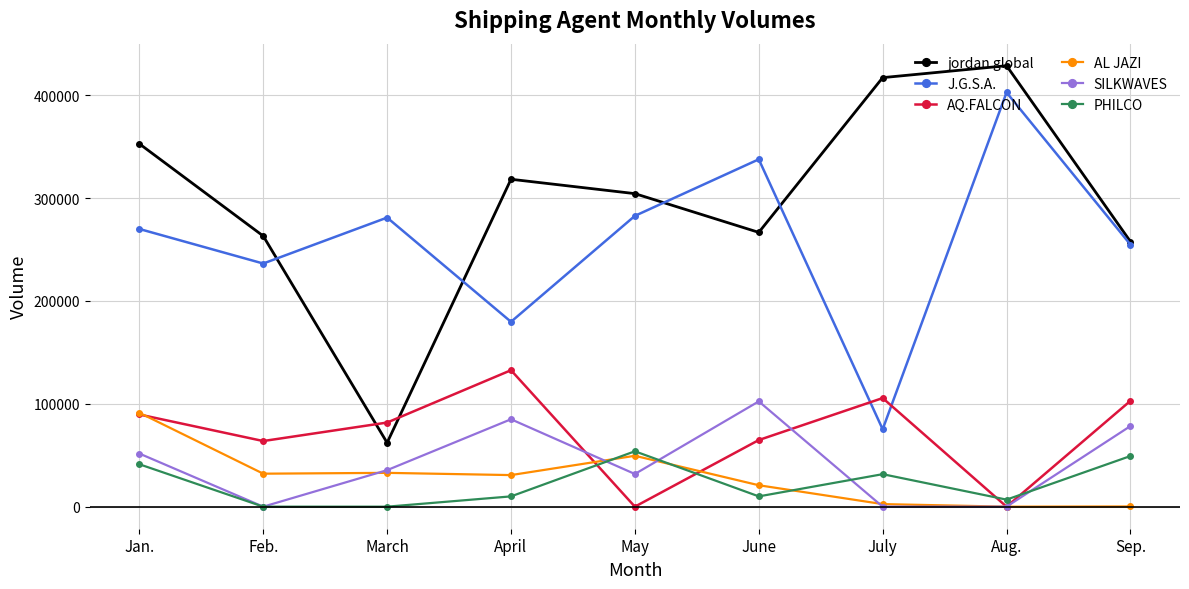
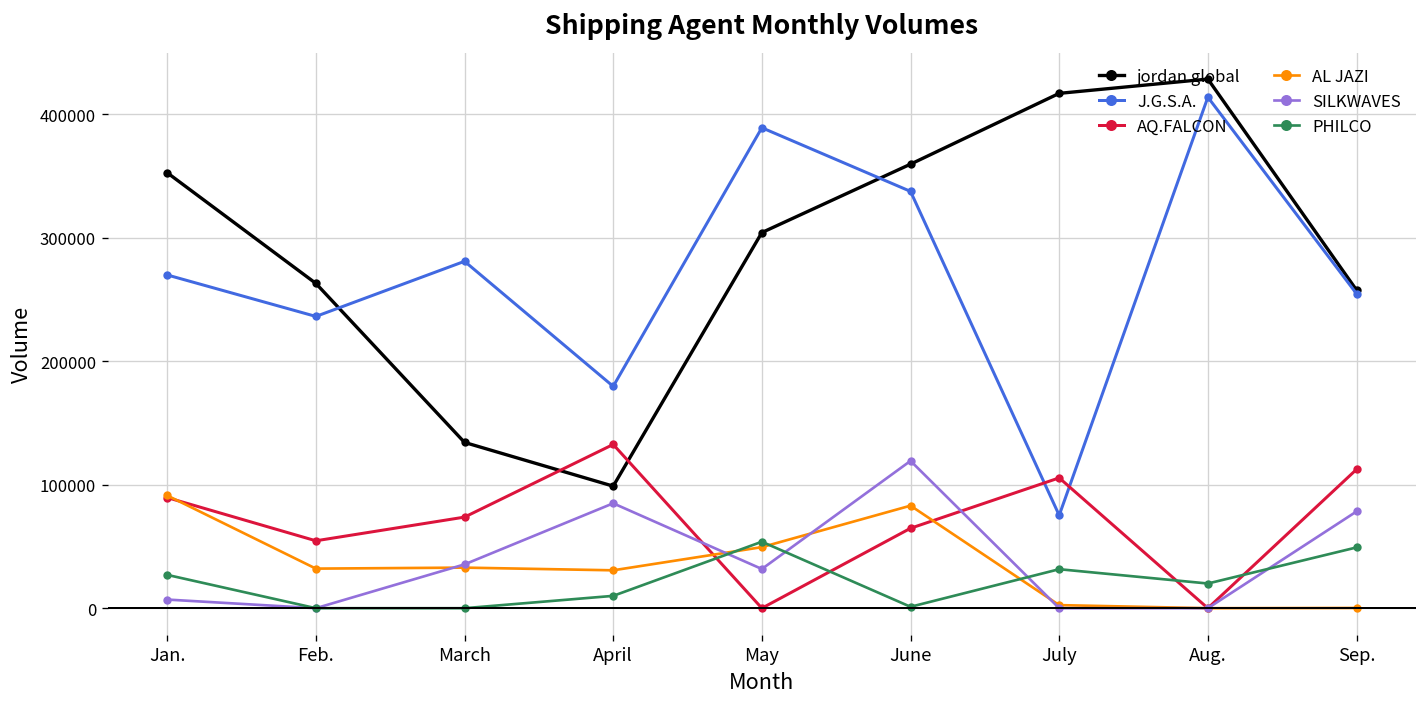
SILKWAVES, Jan.: 52000 -> 7000
PHILCO, Jan.: 41000 -> 27000
AQ.FALCON, Feb.: 64000 -> 55000
jordan global, March: 62000 -> 134000
AQ.FALCON, March: 82000 -> 74000
jordan global, April: 318000 -> 99000
J.G.S.A., May: 283000 -> 389000
jordan global, June: 267000 -> 360000
AL JAZI, June: 21000 -> 83000
SILKWAVES, June: 102000 -> 119000
PHILCO, June: 10000 -> 1000
J.G.S.A., Aug.: 403000 -> 414000
PHILCO, Aug.: 7000 -> 20000
AQ.FALCON, Sep.: 103000 -> 112000
